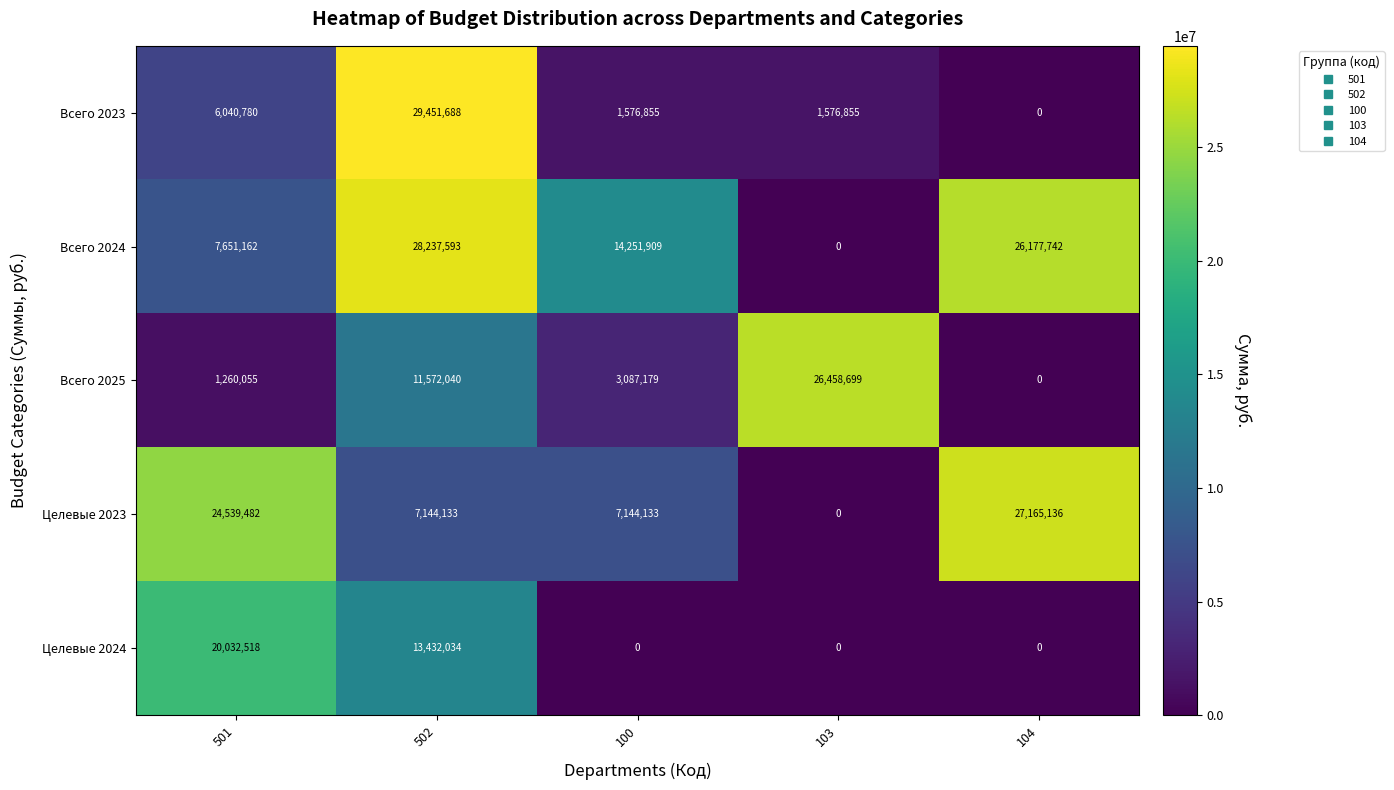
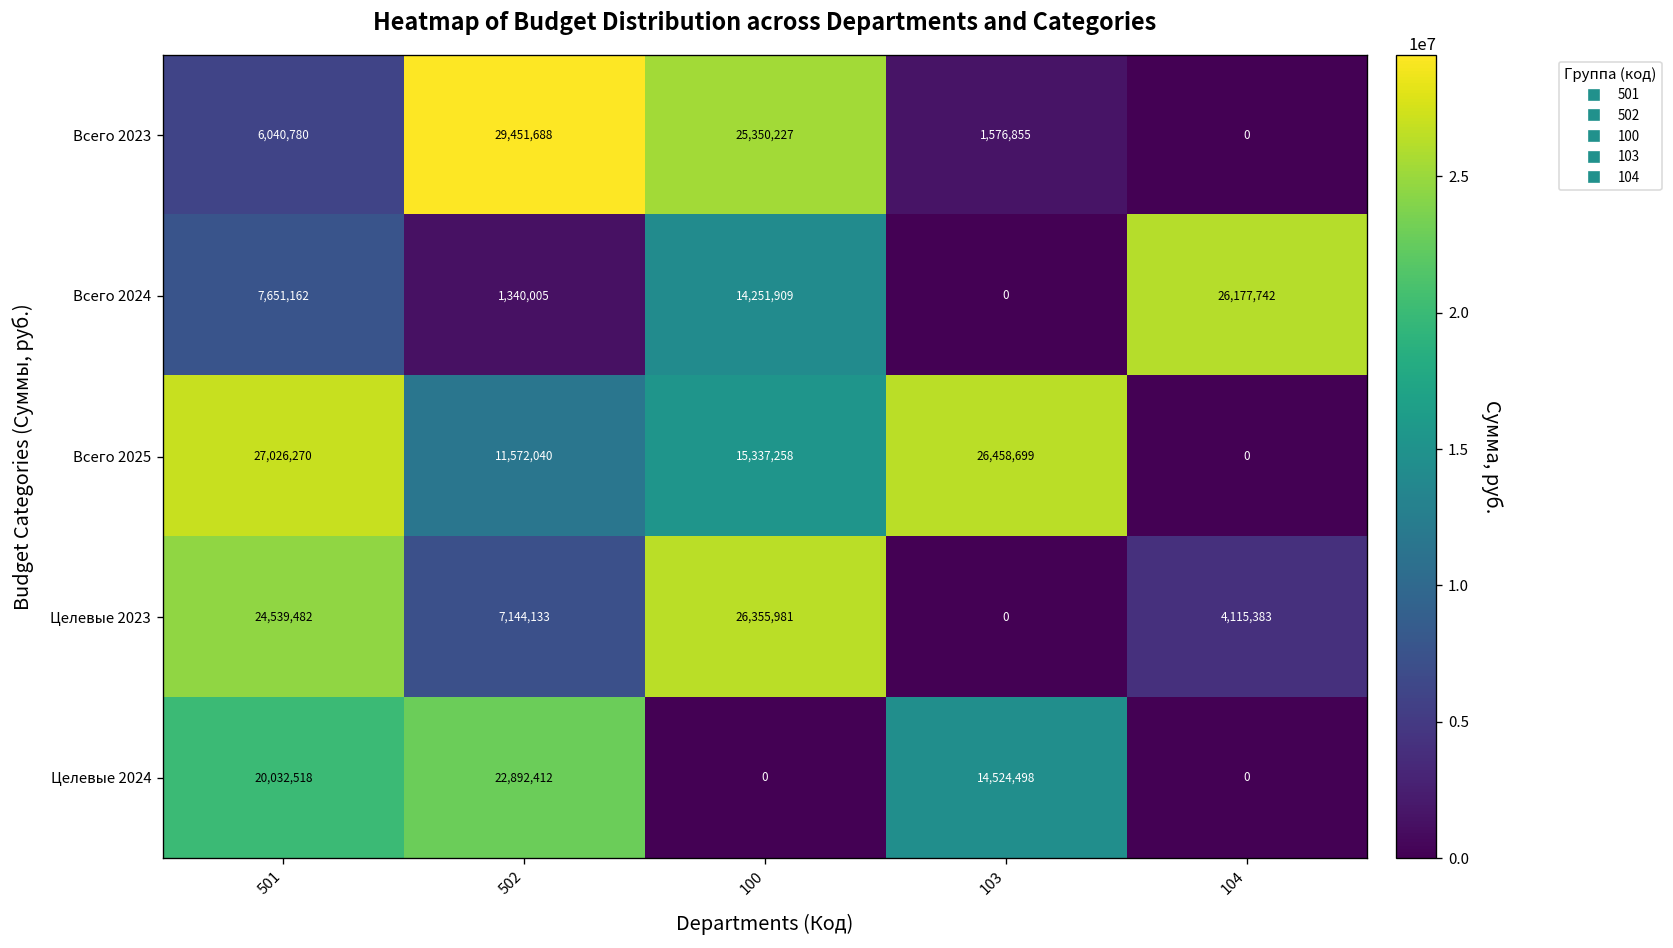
Всего 2023, 100: 1,576,855 -> 25,350,227
Всего 2024, 502: 28,237,593 -> 1,340,005
Всего 2025, 501: 1,260,055 -> 27,026,270
Всего 2025, 100: 3,087,179 -> 15,337,258
Целевые 2023, 100: 7,144,133 -> 26,355,981
Целевые 2023, 104: 27,165,136 -> 4,115,383
Целевые 2024, 502: 13,432,034 -> 22,892,412
Целевые 2024, 103: 0 -> 14,524,498
